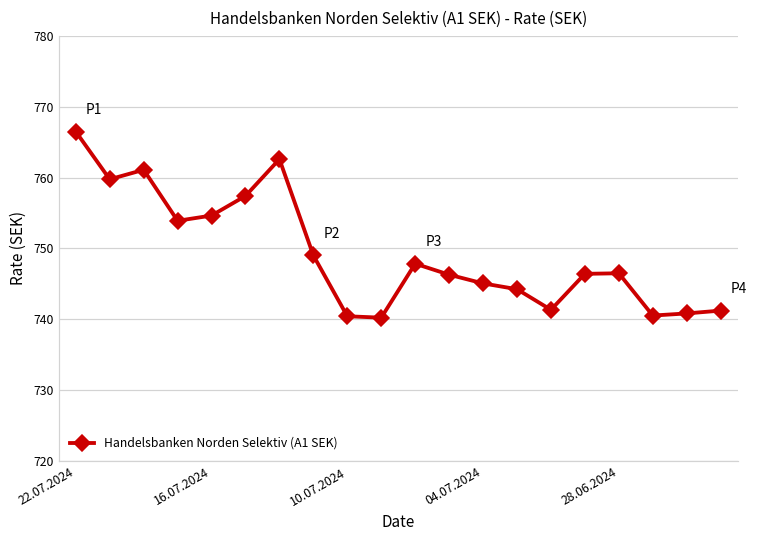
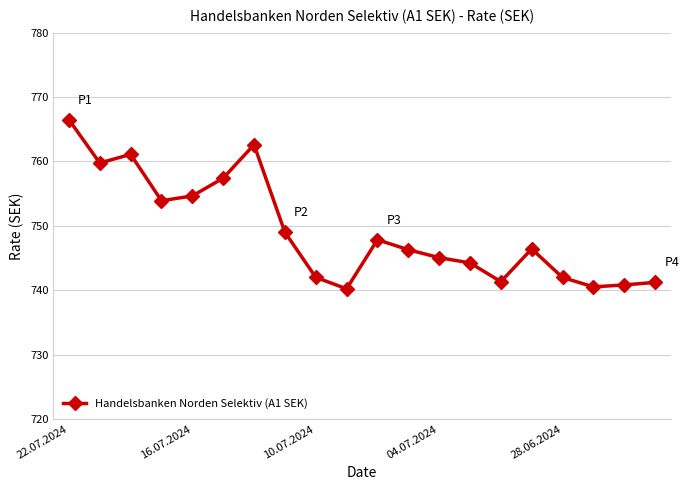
10.07.2024: 740 -> 742
28.06.2024: 746 -> 742
